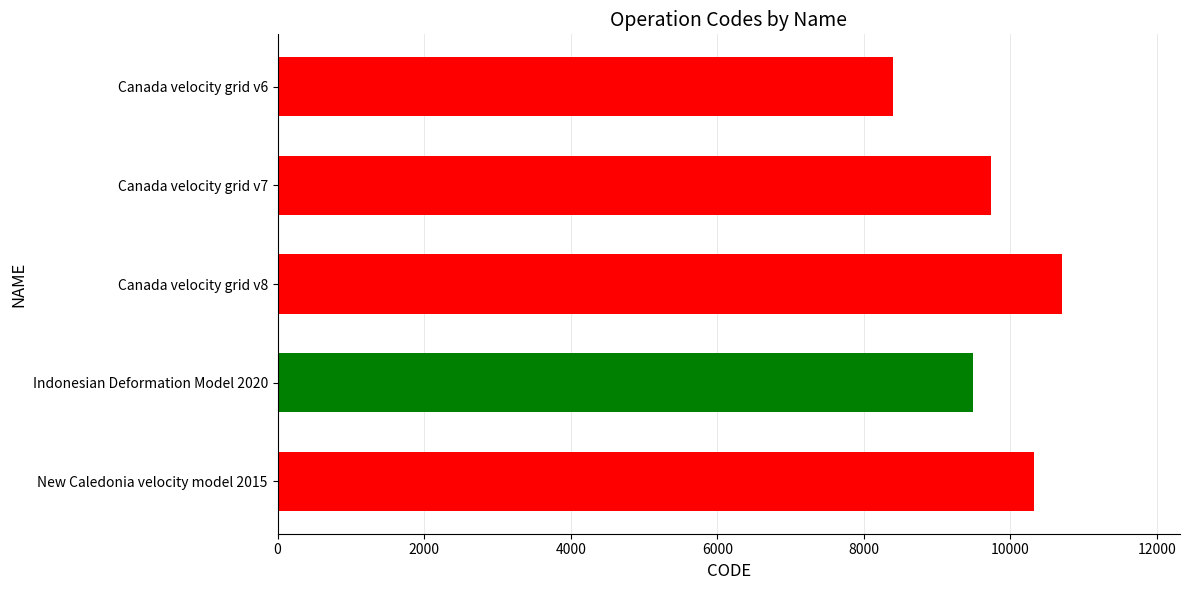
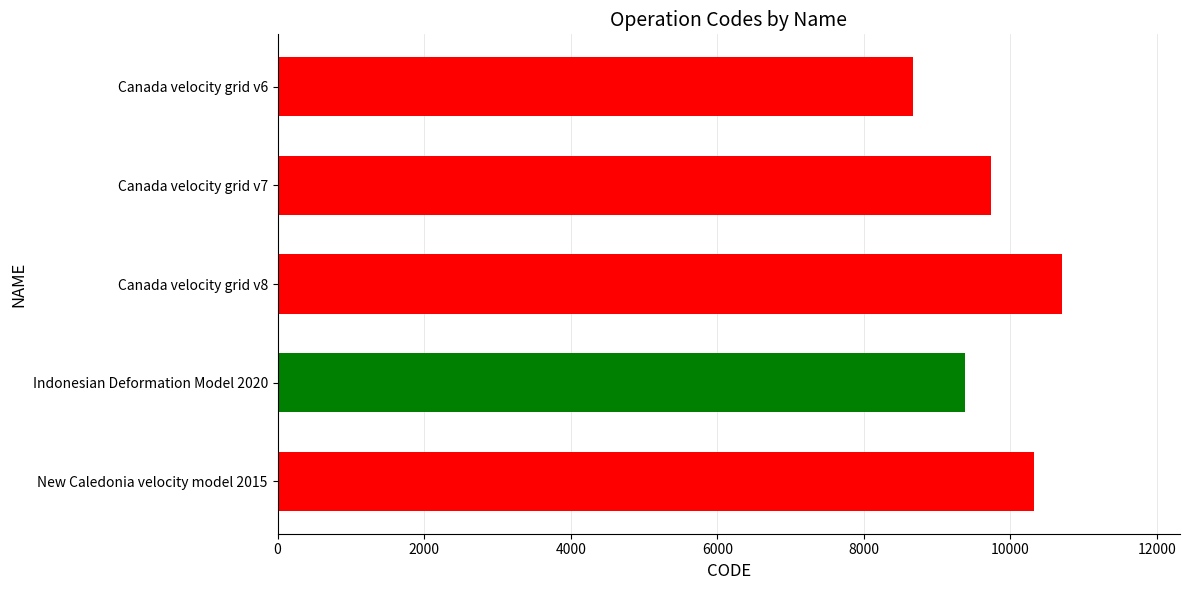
Canada velocity grid v6: 8400 -> 8700
Indonesian Deformation Model 2020: 9500 -> 9400
